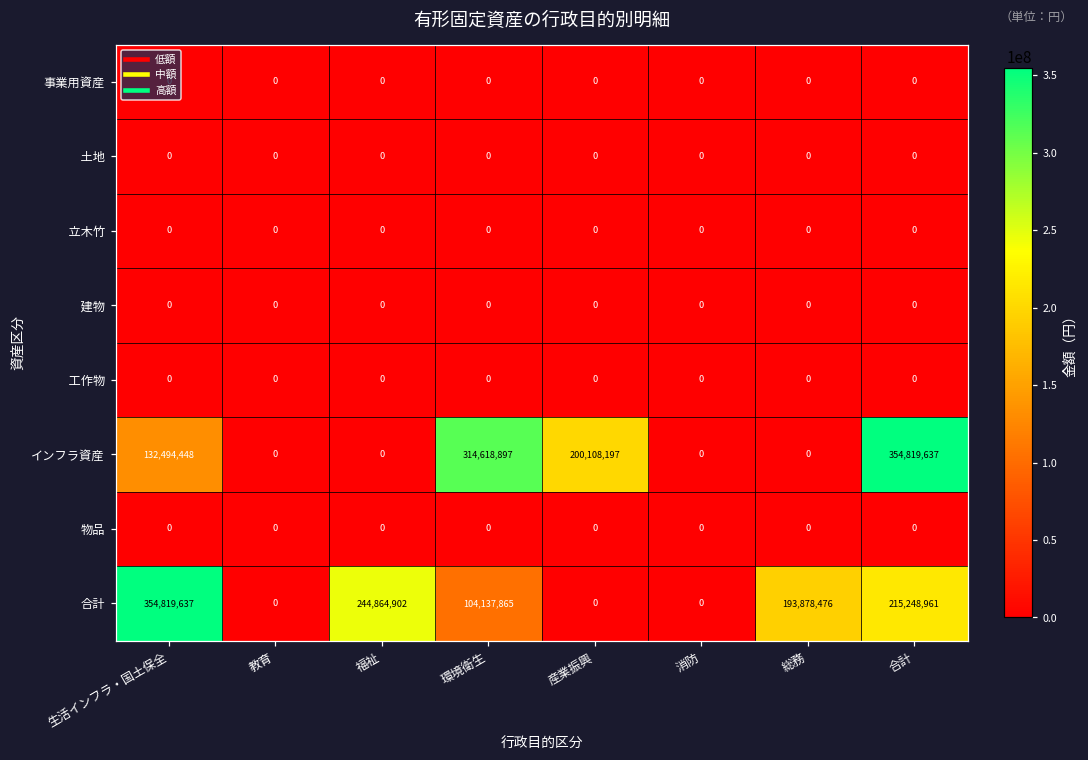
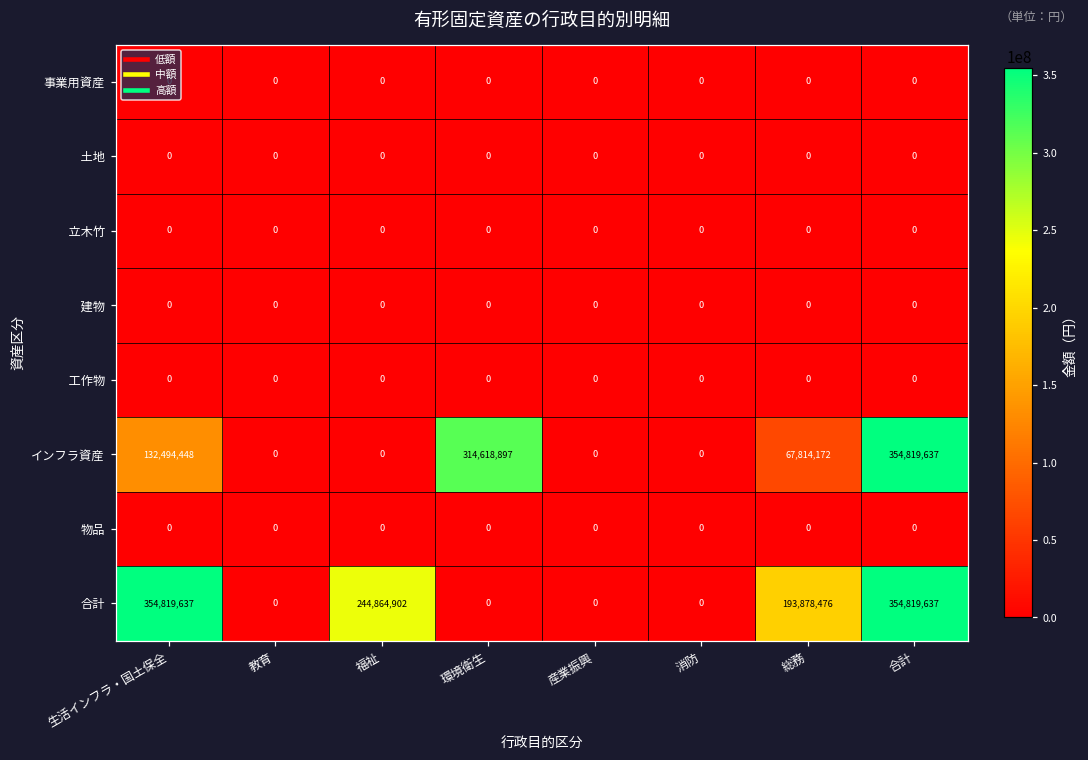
インフラ資産, 産業振興: 200,108,197 -> 0
インフラ資産, 総務: 0 -> 67,814,172
合計, 環境衛生: 104,137,865 -> 0
合計, 合計: 215,248,961 -> 354,819,637
